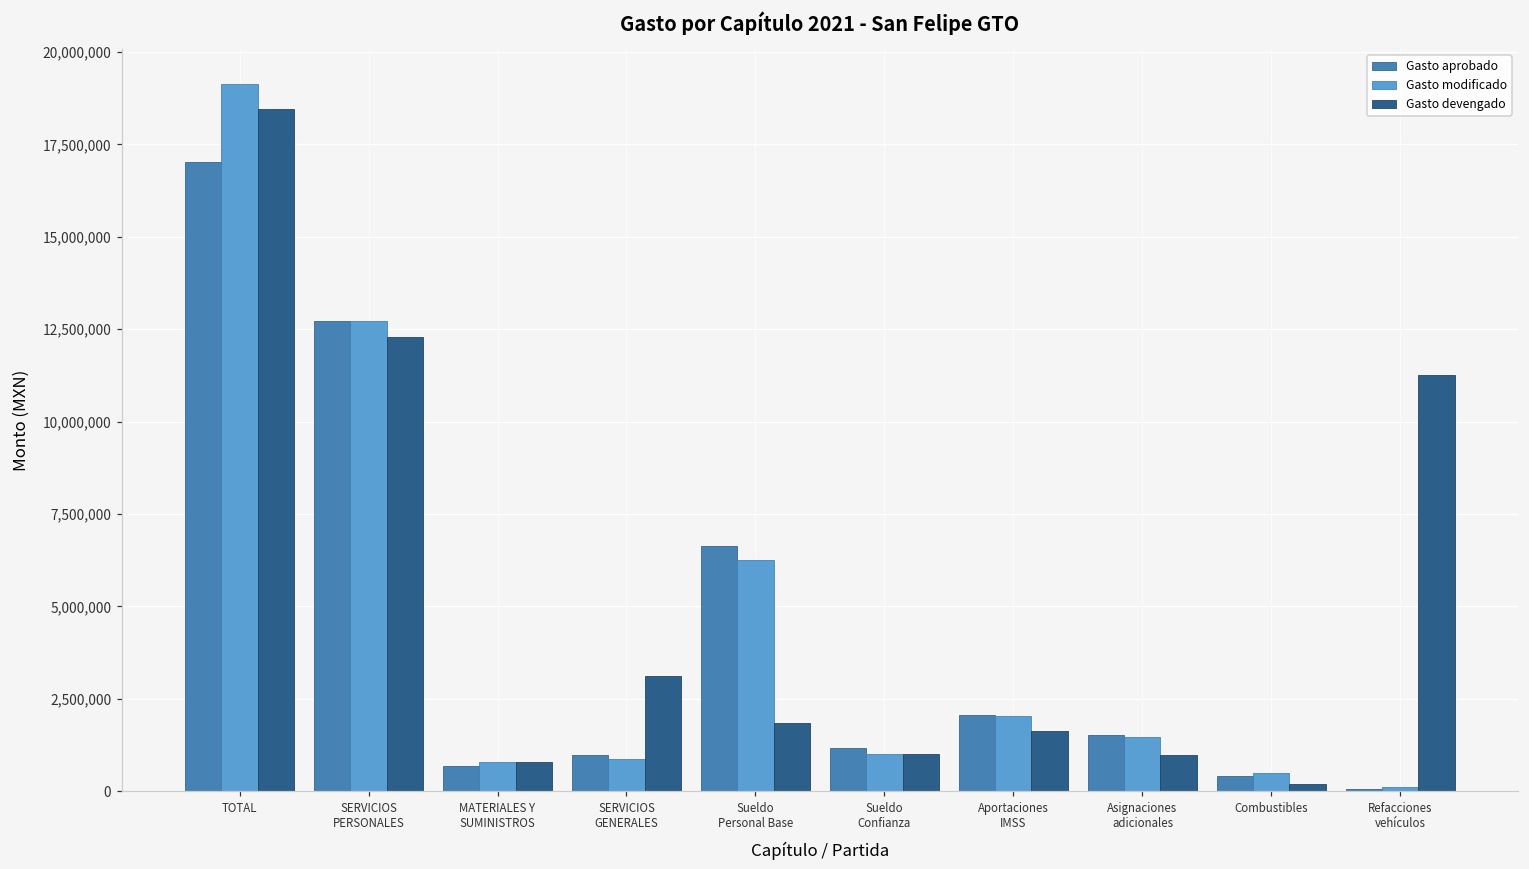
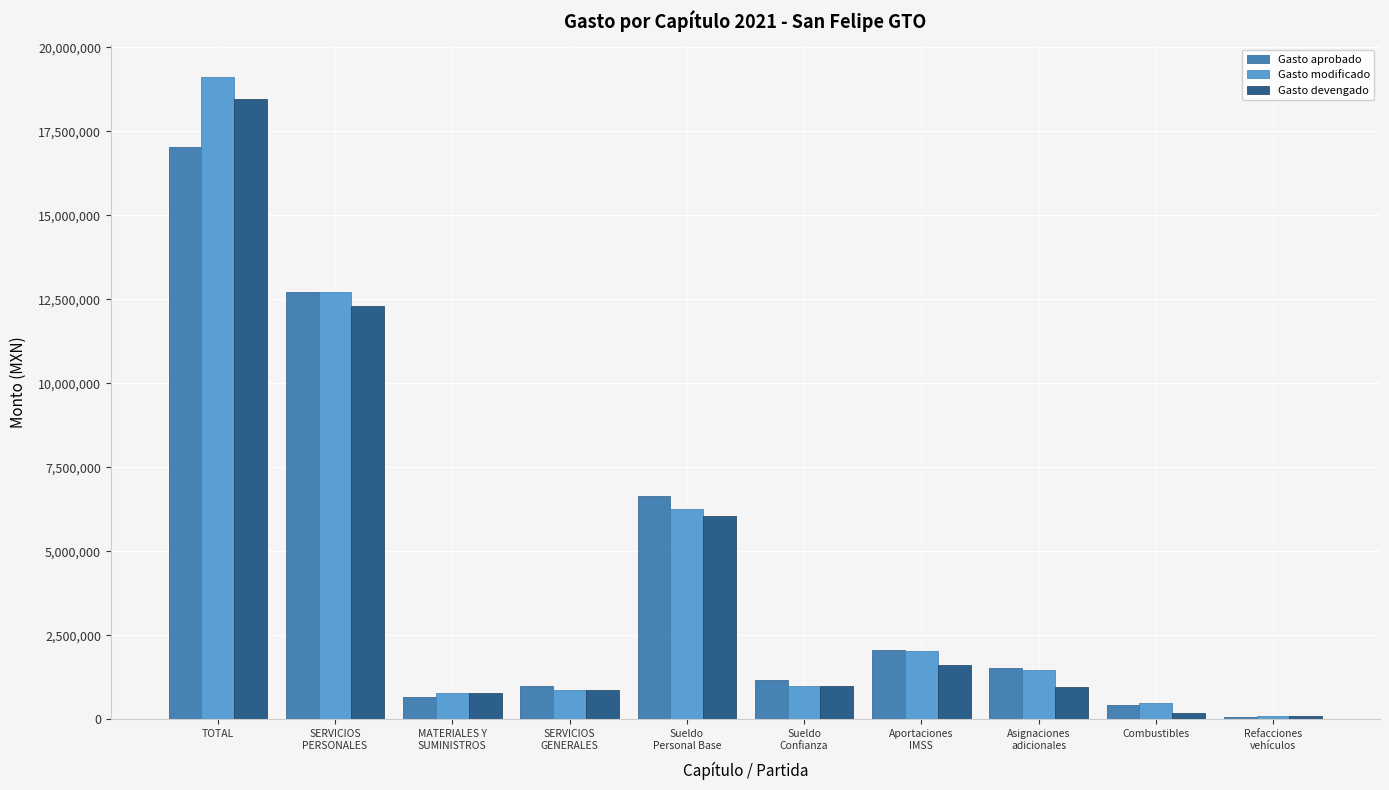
Gasto devengado, SERVICIOS GENERALES: 3,100,000 -> 900,000
Gasto devengado, Sueldo Personal Base: 1,800,000 -> 6,100,000
Gasto devengado, Refacciones vehículos: 11,300,000 -> 100,000
